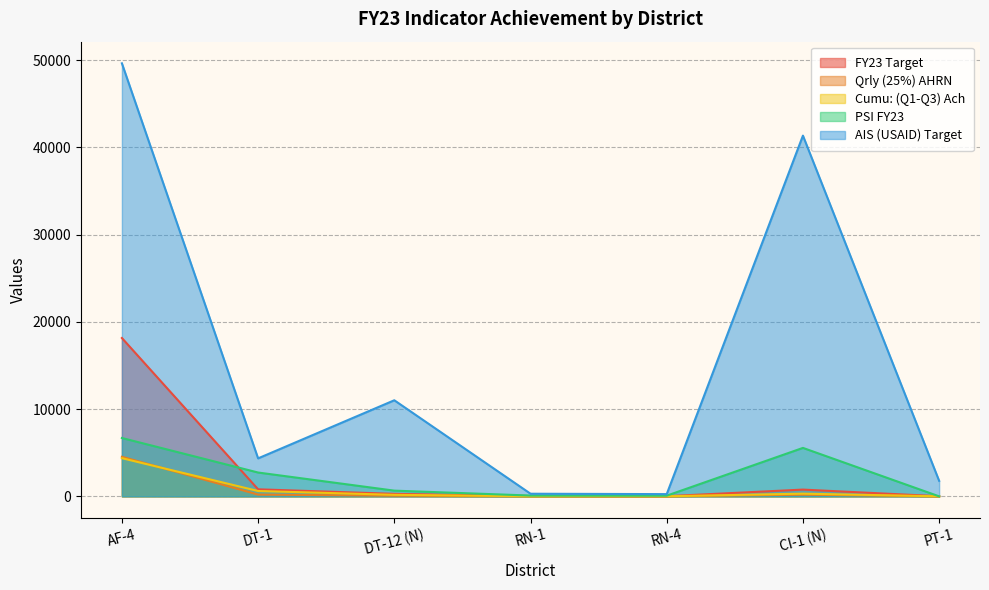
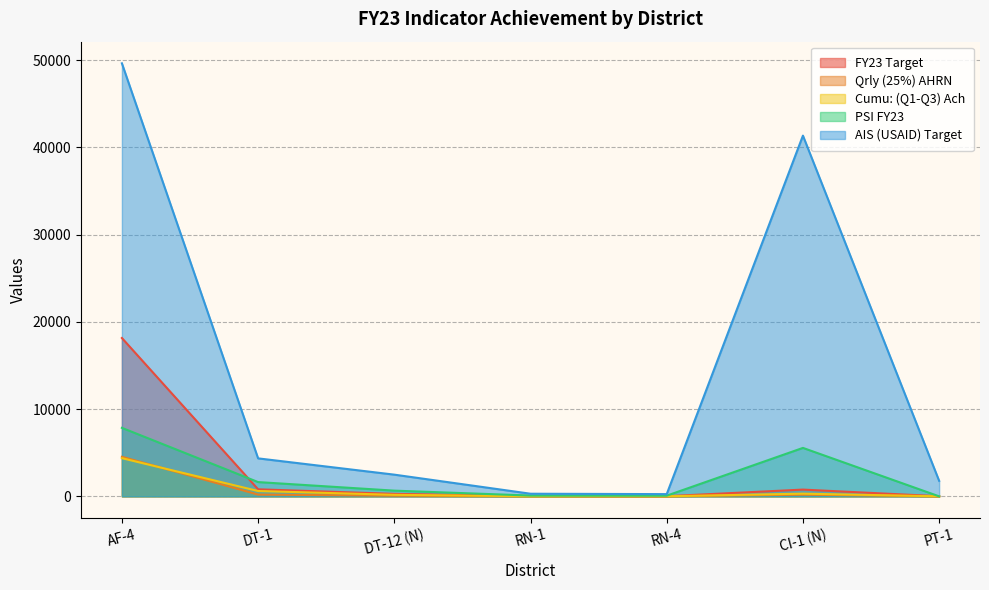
PSI FY23, AF-4: 7000 -> 8000
PSI FY23, DT-1: 3000 -> 2000
AIS (USAID) Target, DT-12 (N): 11000 -> 2000
